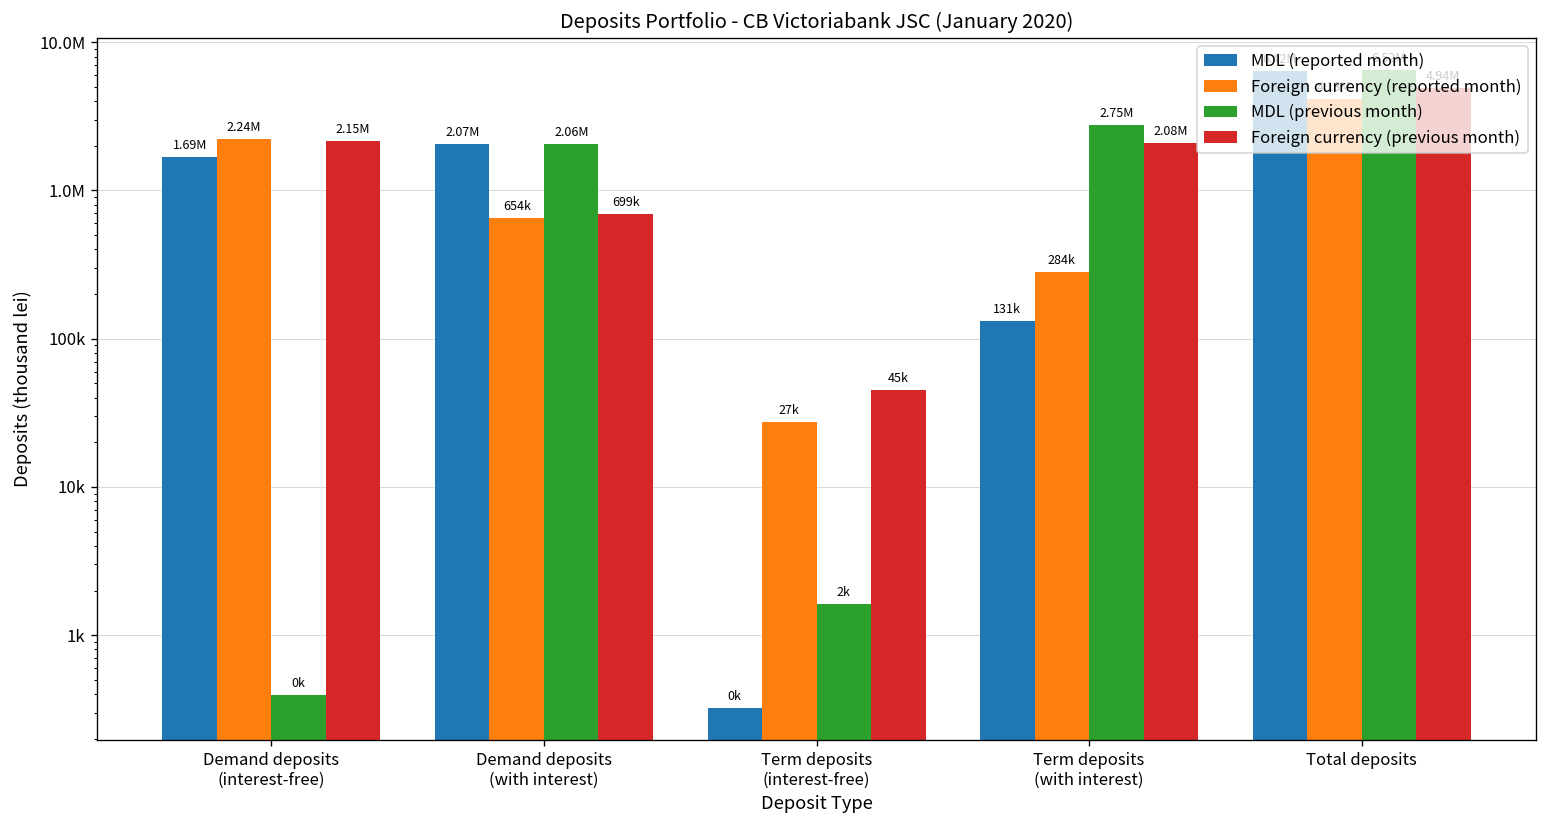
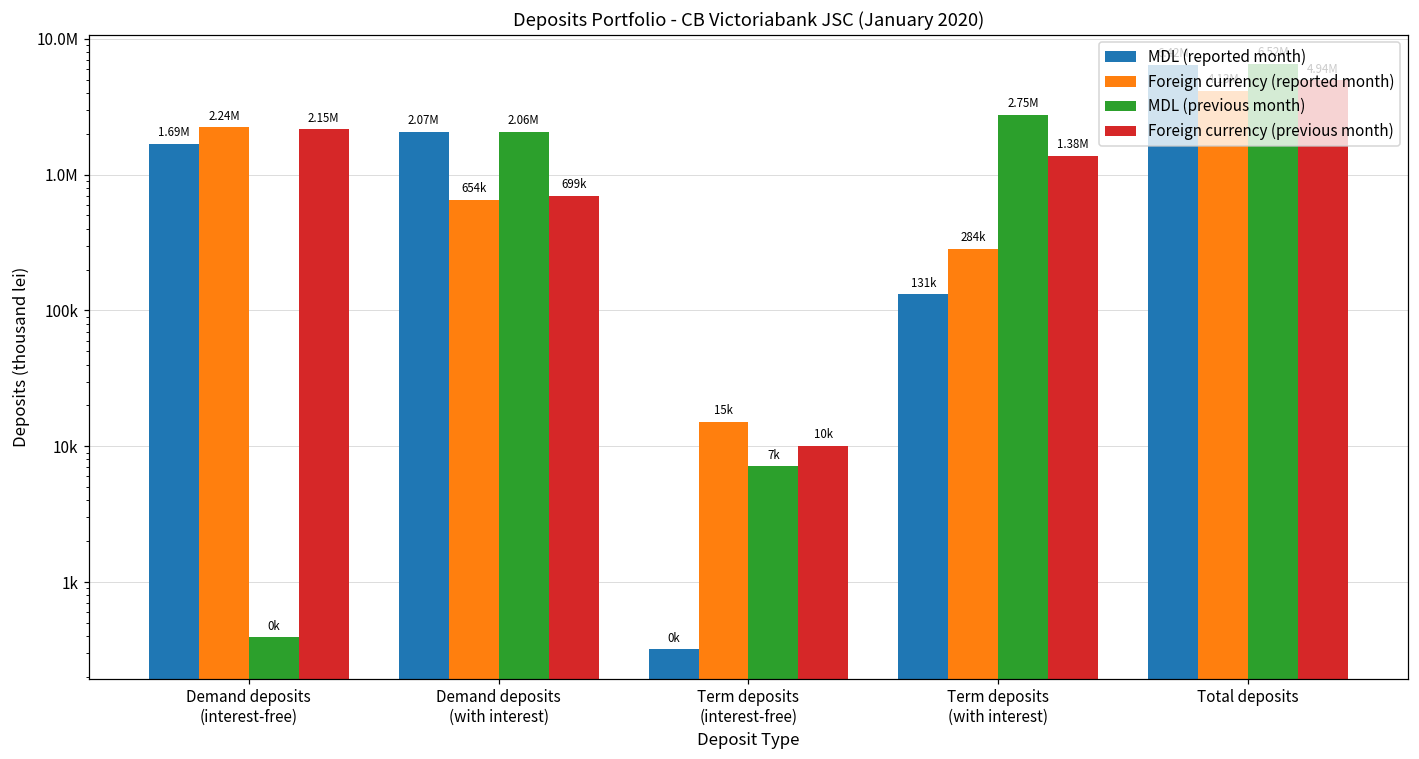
Foreign currency (reported month), Term deposits (interest-free): 27k -> 15k
MDL (previous month), Term deposits (interest-free): 2k -> 7k
Foreign currency (previous month), Term deposits (interest-free): 45k -> 10k
Foreign currency (previous month), Term deposits (with interest): 2.08M -> 1.38M
